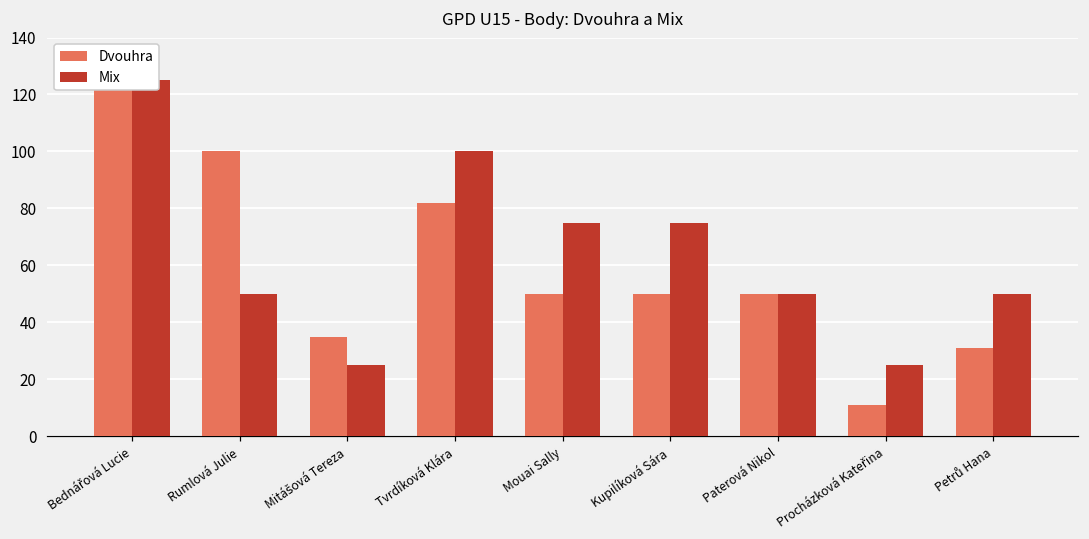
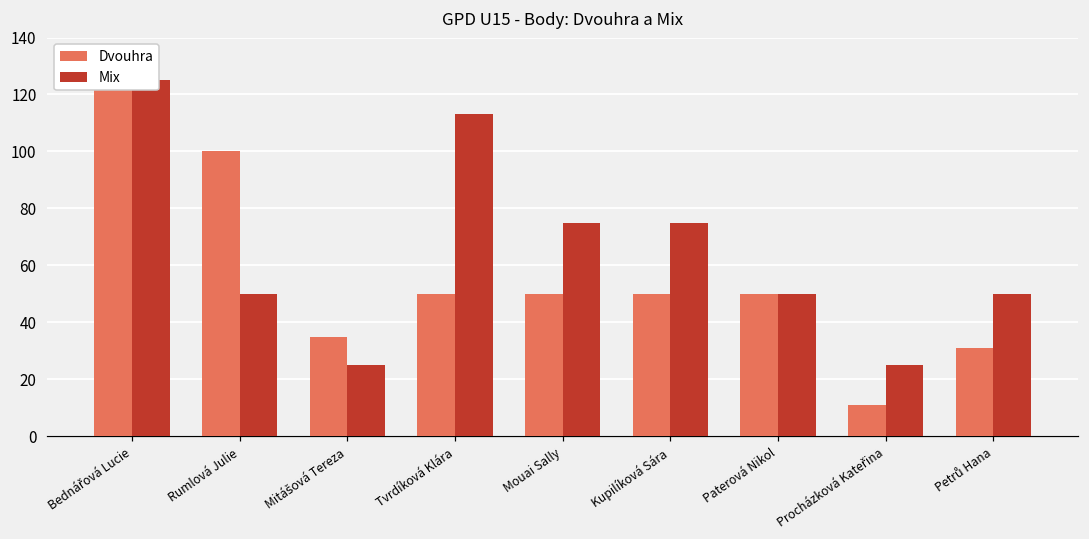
Dvouhra, Tvrdíková Klára: 82 -> 50
Mix, Tvrdíková Klára: 100 -> 113
